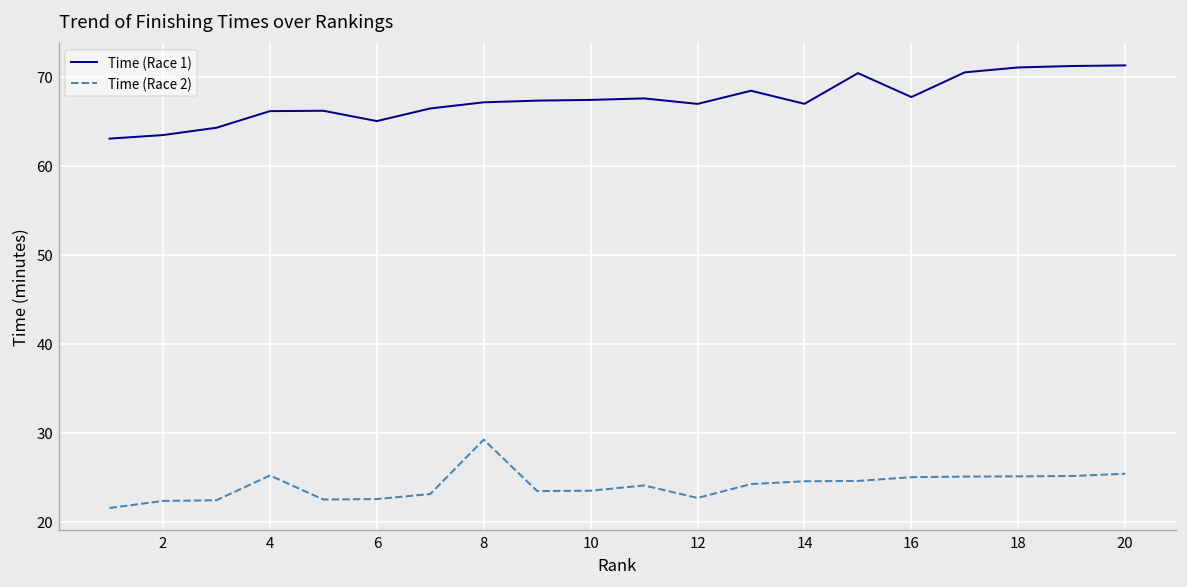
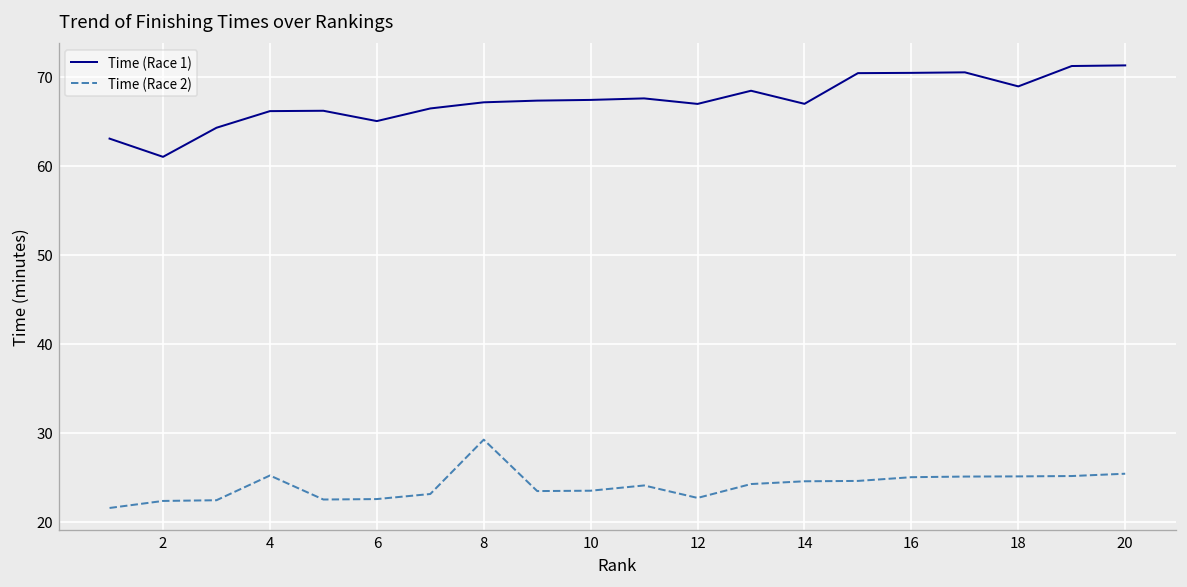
Time (Race 1), 2: 63 -> 61
Time (Race 1), 16: 68 -> 70
Time (Race 1), 18: 71 -> 69
